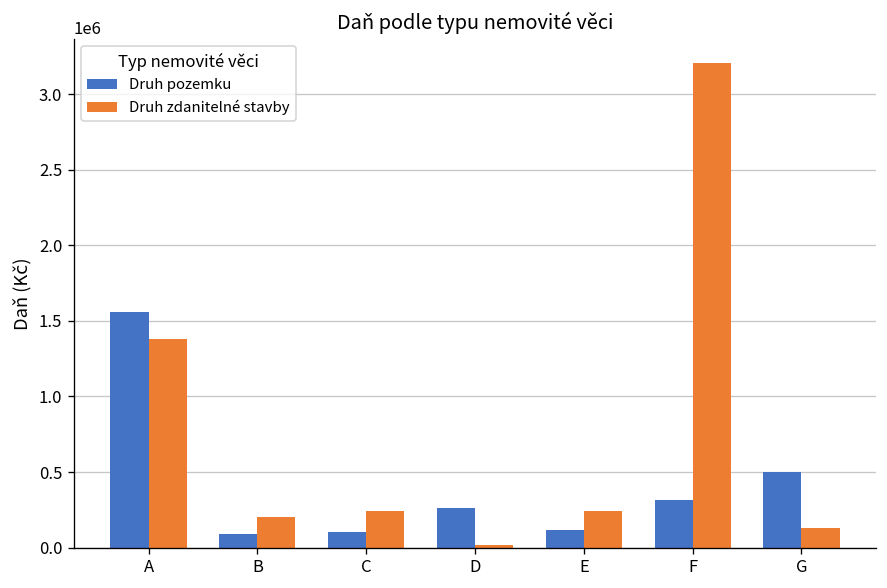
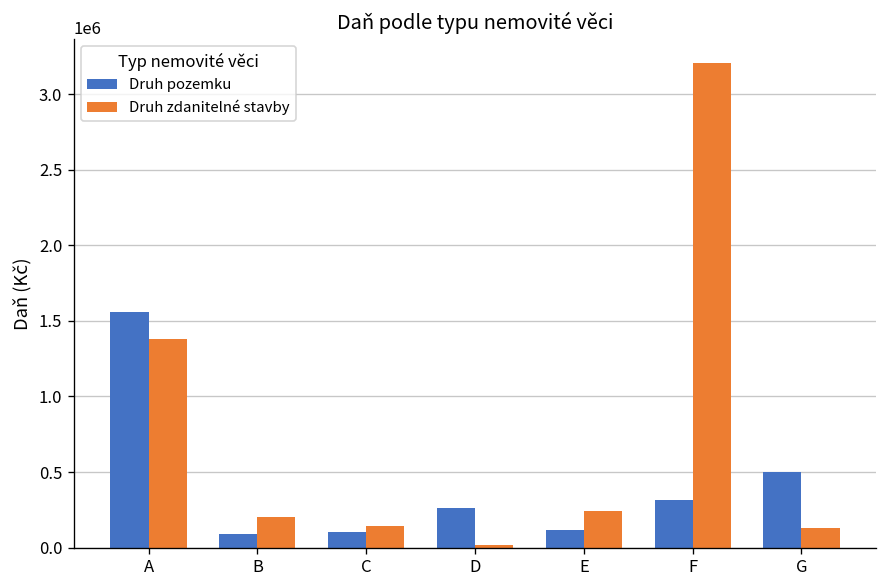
Druh zdanitelné stavby, C: 240000 -> 140000
